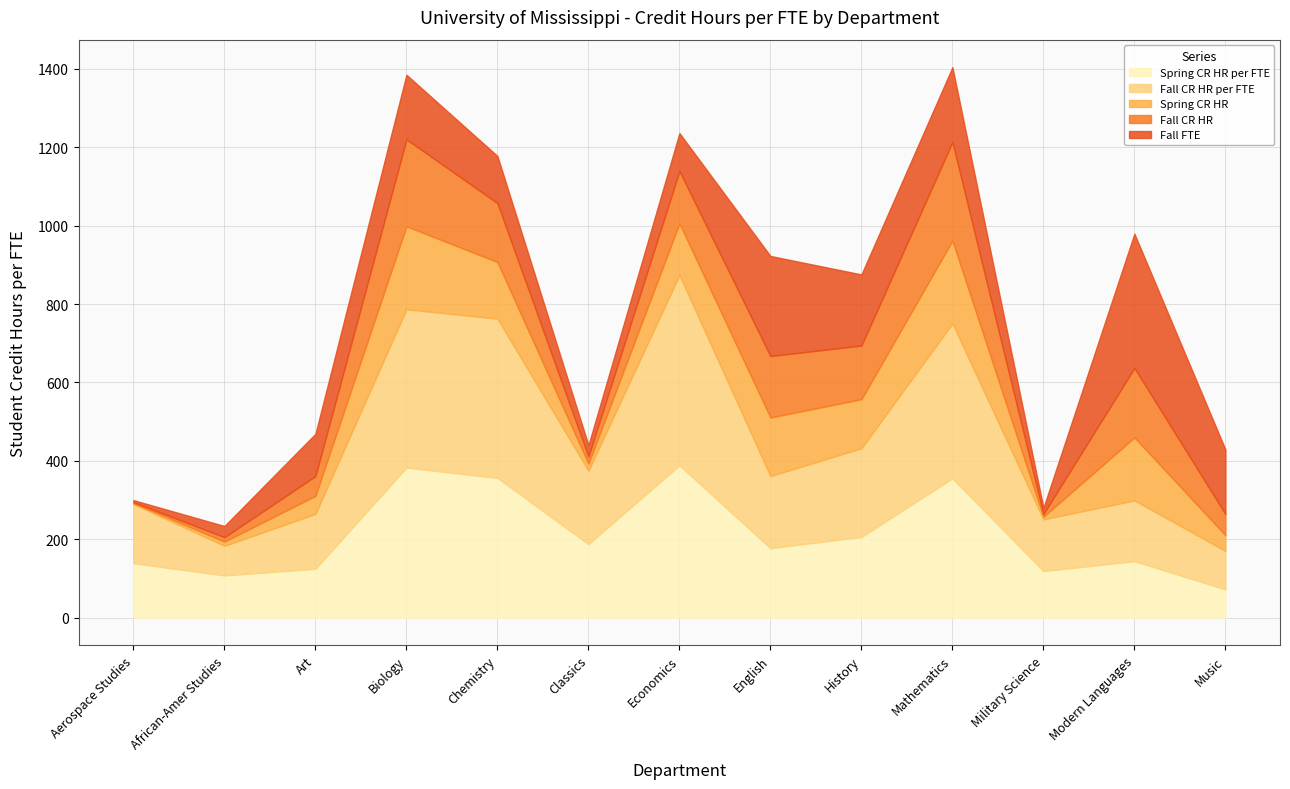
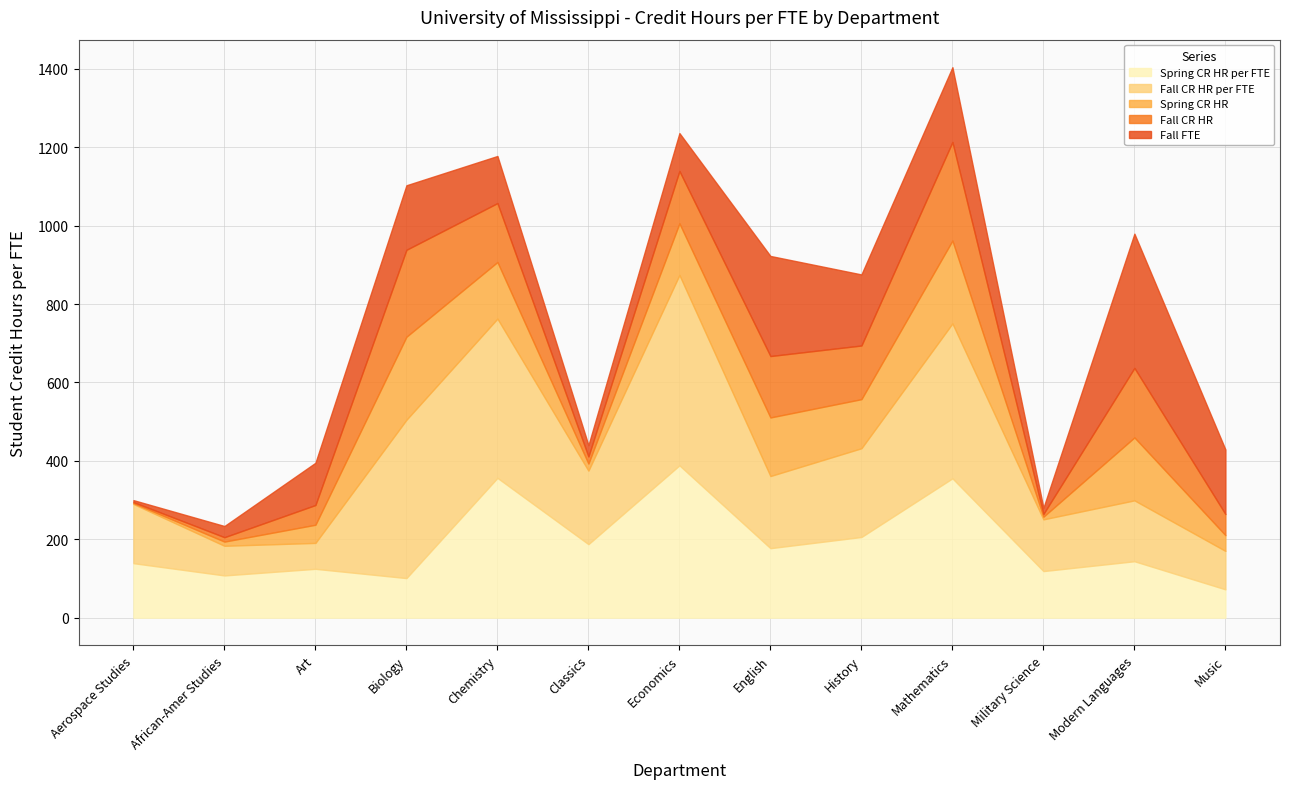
Fall CR HR per FTE, Art: 140 -> 70
Spring CR HR per FTE, Biology: 380 -> 100
